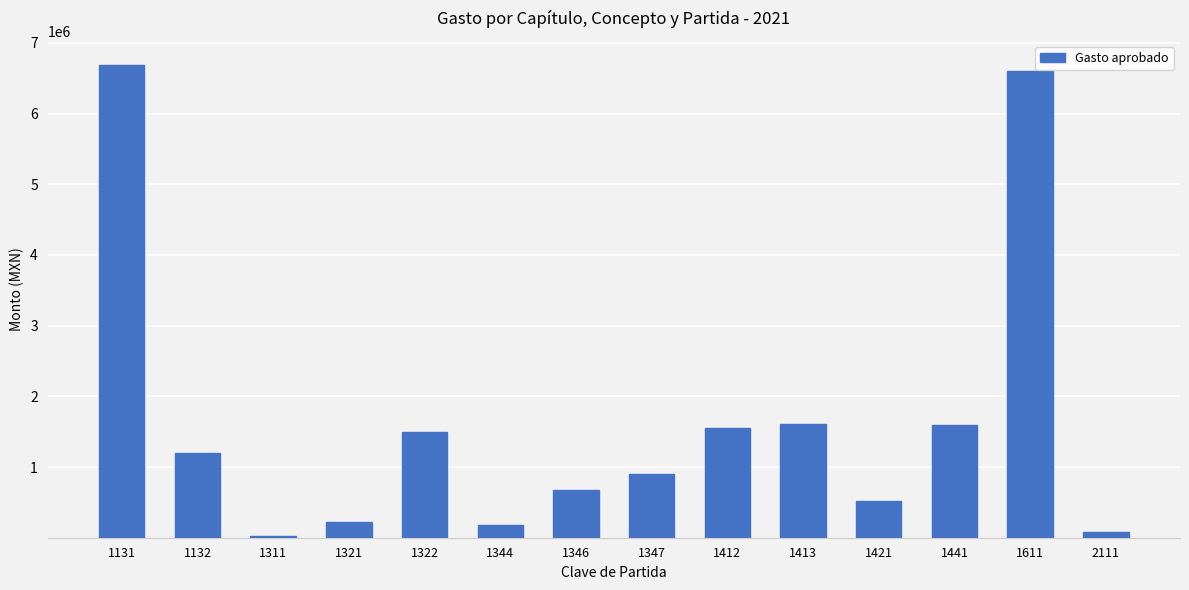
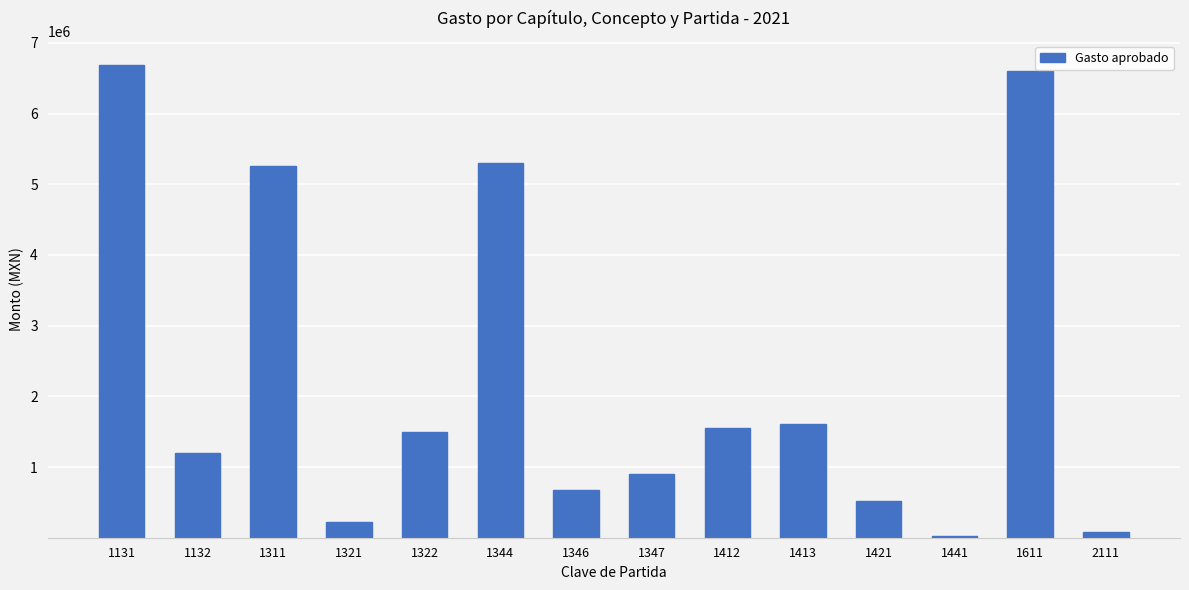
1311: 0 -> 5300000
1344: 200000 -> 5300000
1441: 1600000 -> 0
